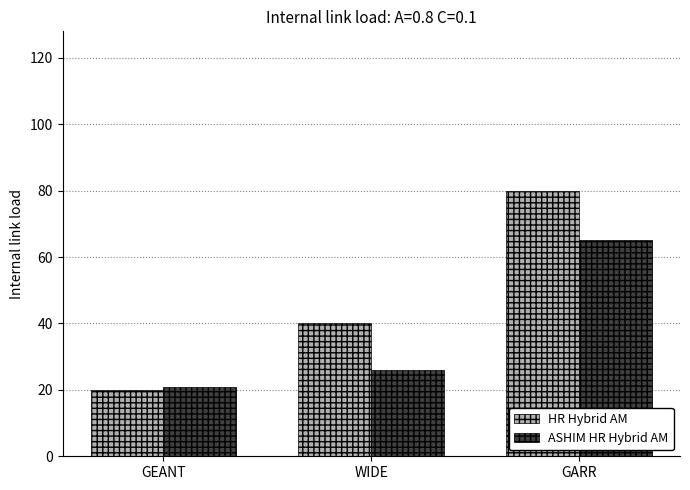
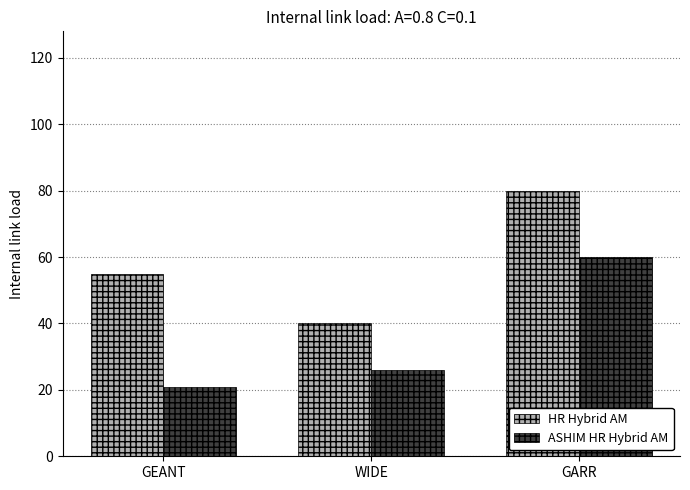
HR Hybrid AM, GEANT: 20 -> 55
ASHIM HR Hybrid AM, GARR: 65 -> 60
